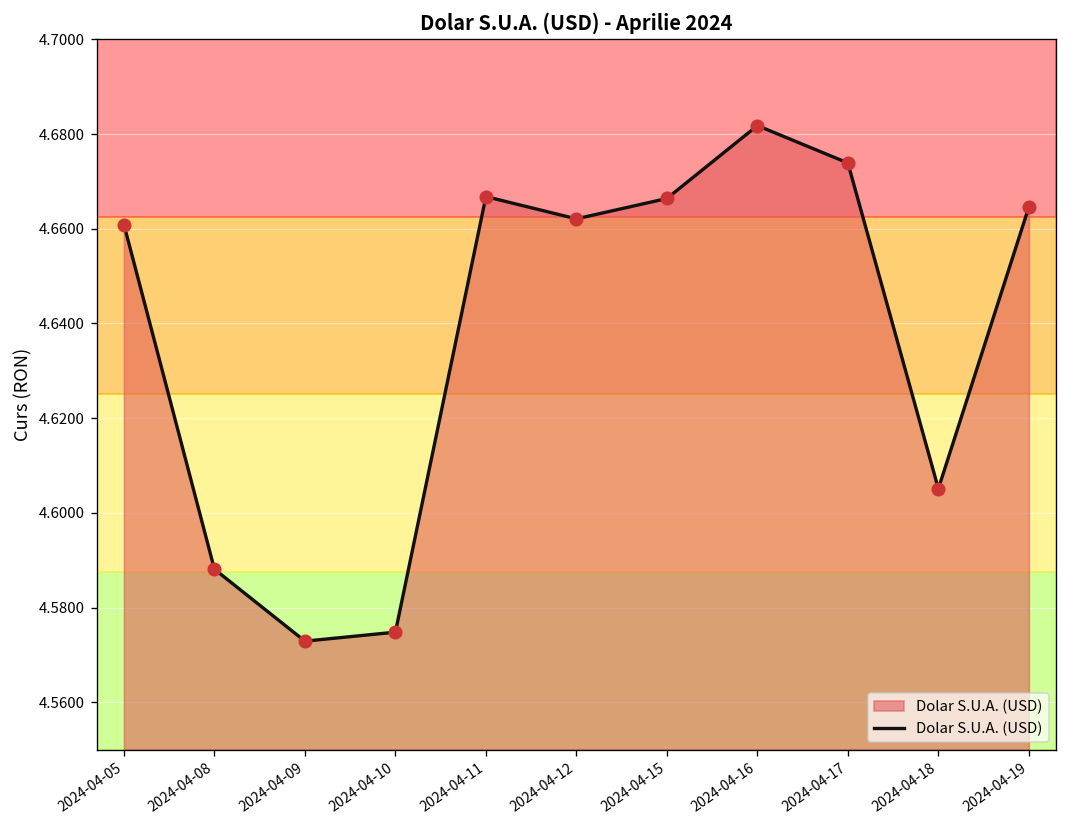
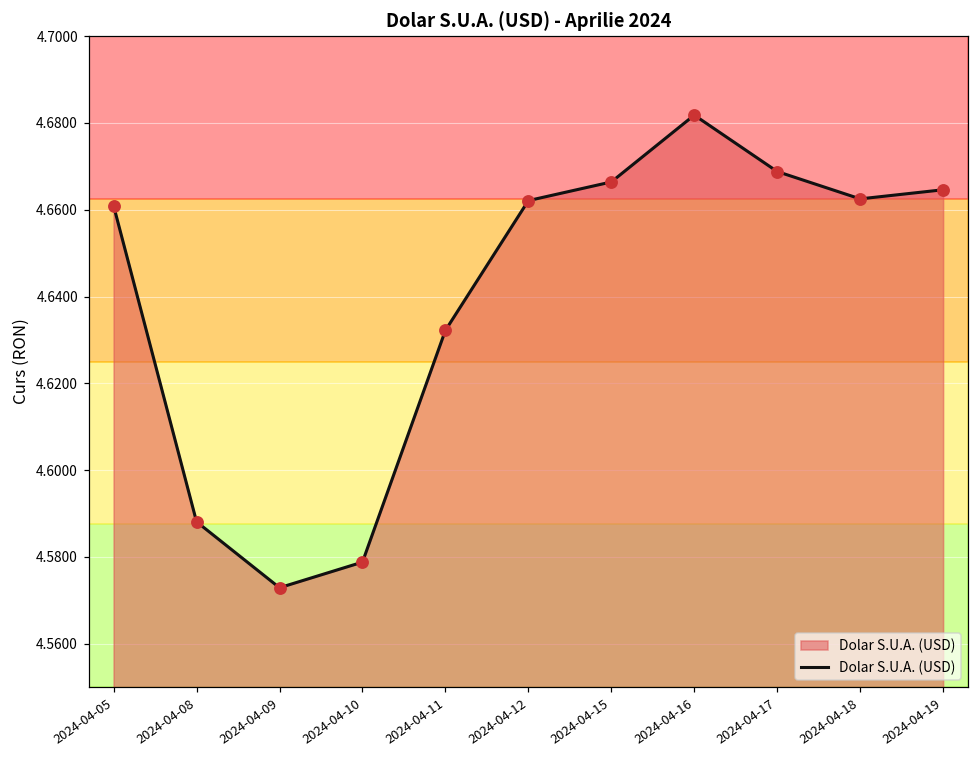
2024-04-10: 4.575 -> 4.579
2024-04-11: 4.667 -> 4.632
2024-04-17: 4.674 -> 4.669
2024-04-18: 4.605 -> 4.663
